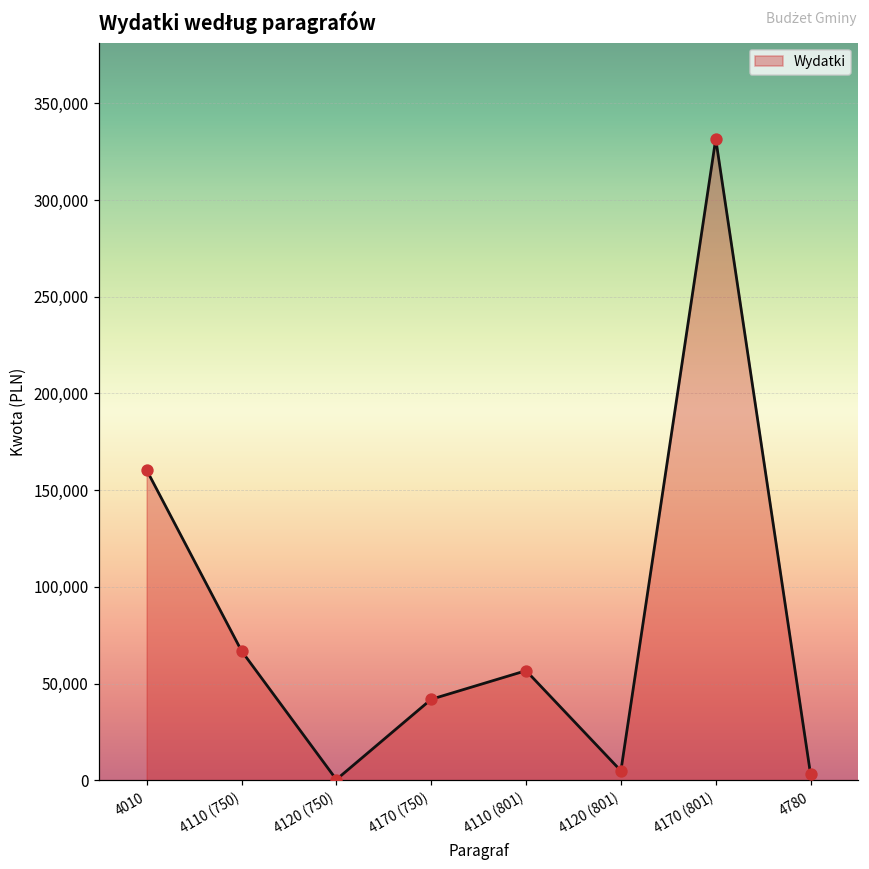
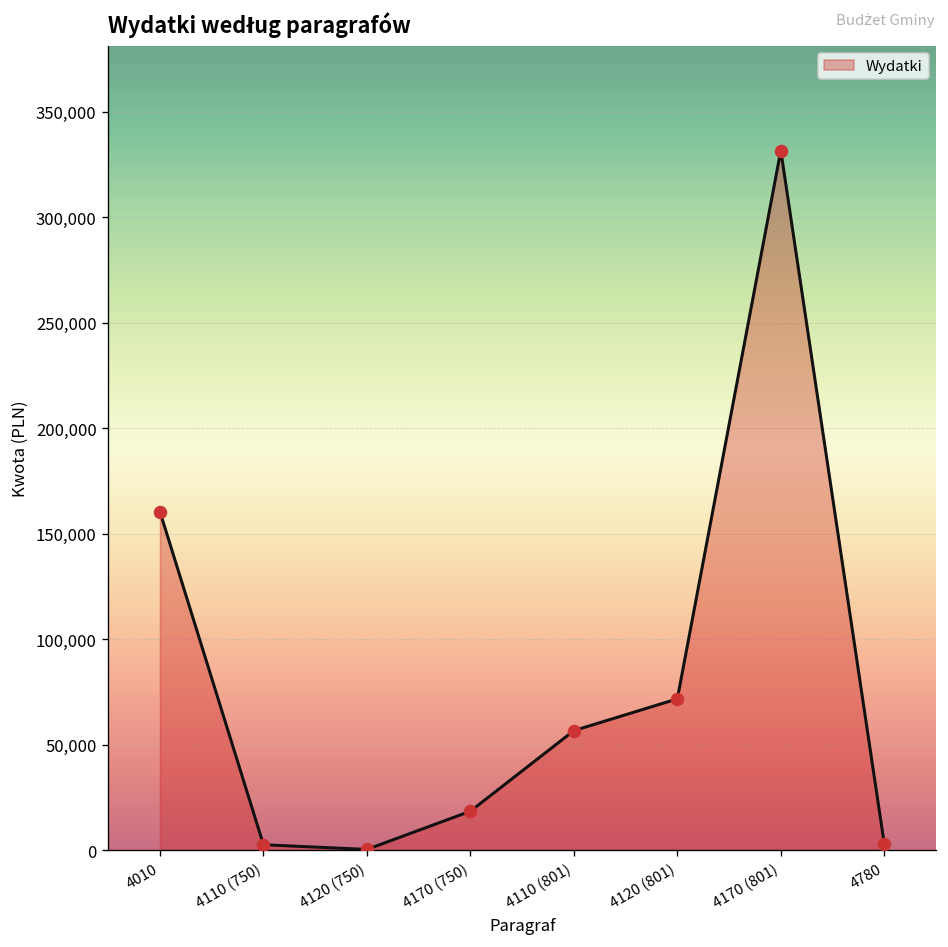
4110 (750): 67,000 -> 3,000
4170 (750): 42,000 -> 18,000
4120 (801): 5,000 -> 72,000
